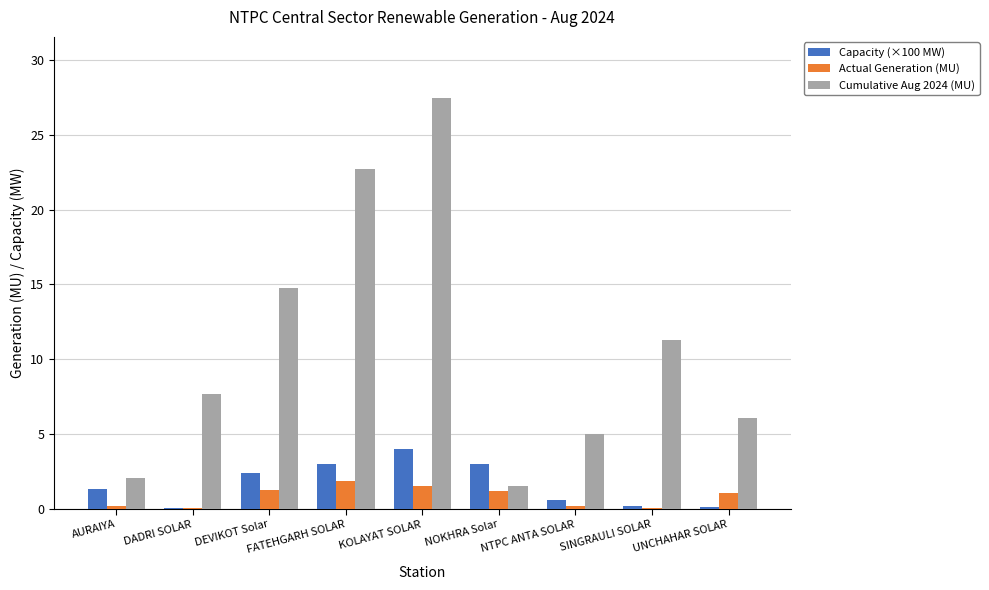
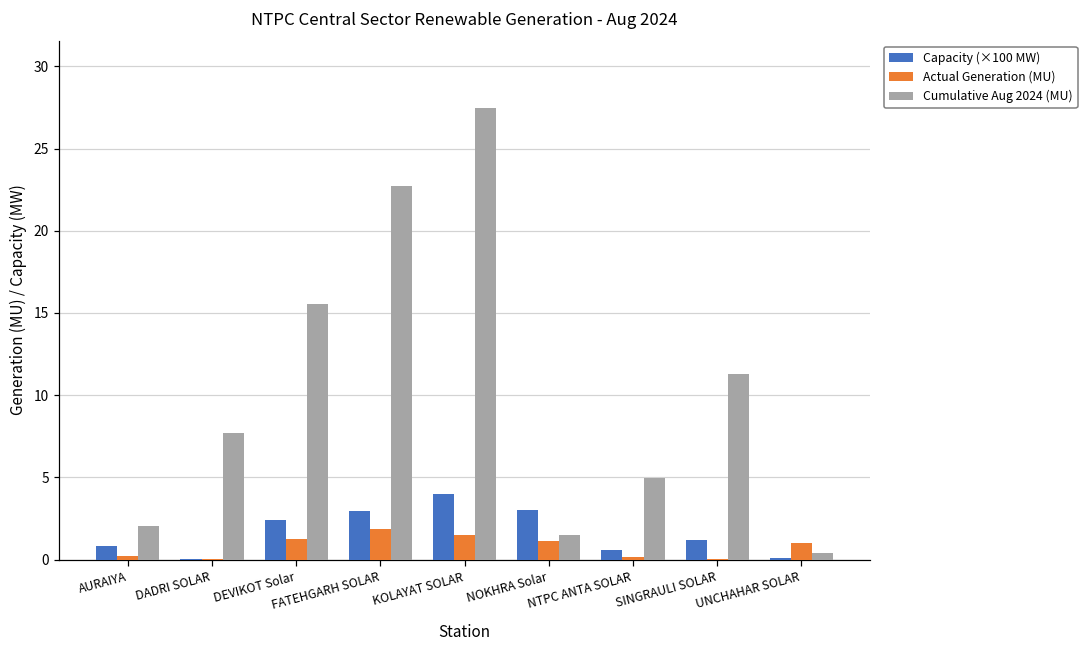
Capacity (×100 MW), AURAIYA: 1.3 -> 0.8
Cumulative Aug 2024 (MU), DEVIKOT Solar: 14.7 -> 15.5
Capacity (×100 MW), SINGRAULI SOLAR: 0.2 -> 1.2
Cumulative Aug 2024 (MU), UNCHAHAR SOLAR: 6.1 -> 0.4
